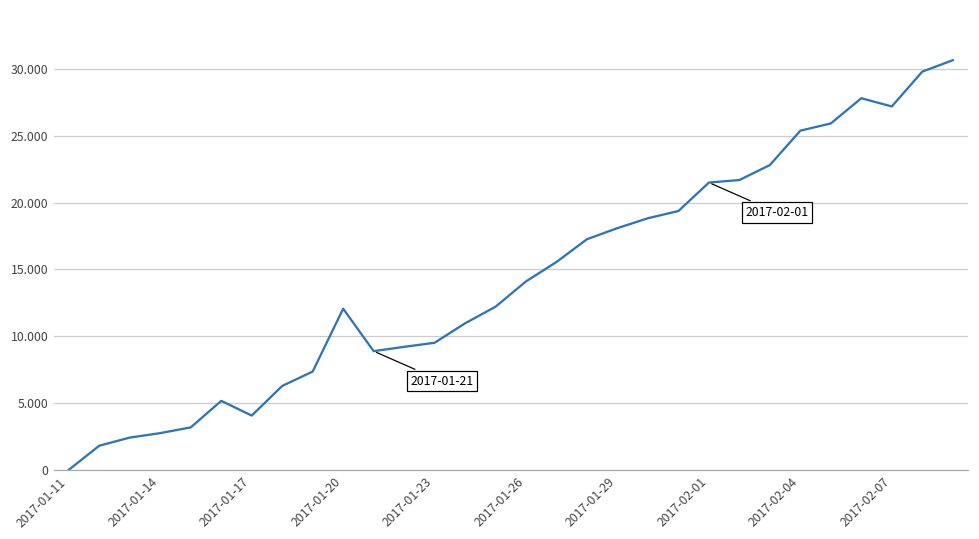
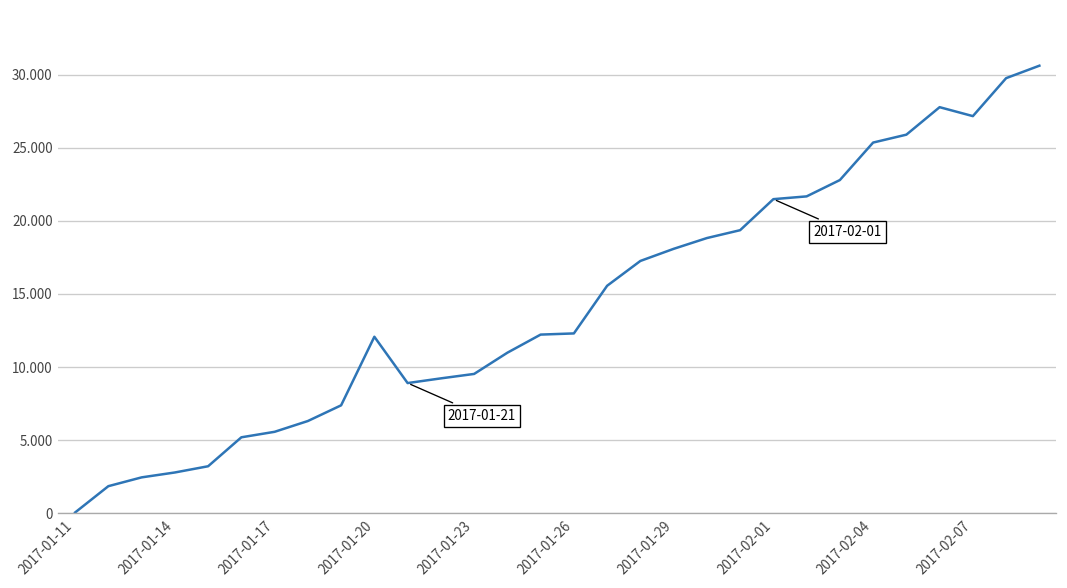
2017-01-17: 4.1 -> 5.6
2017-01-26: 14.1 -> 12.3
